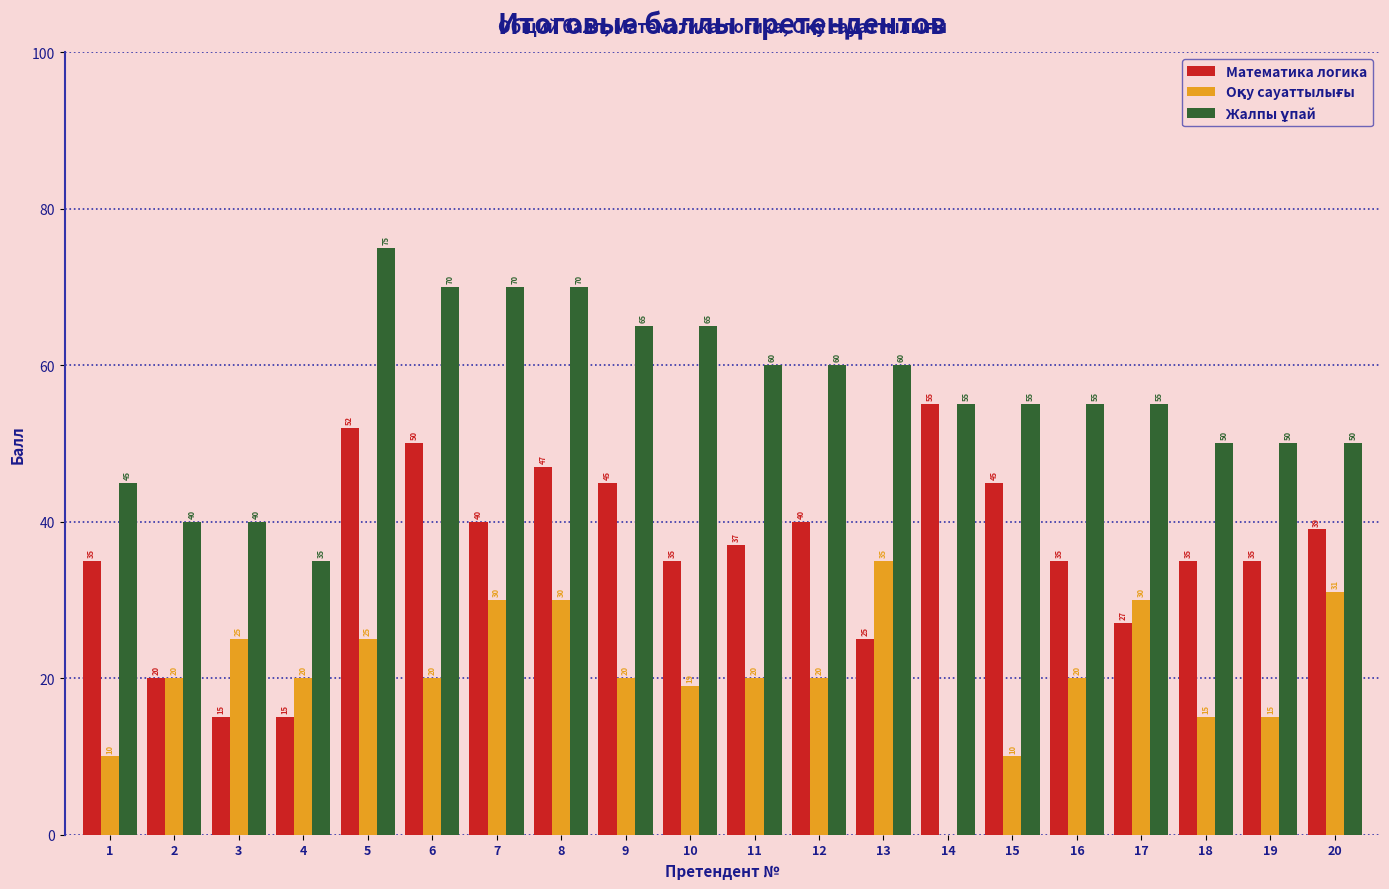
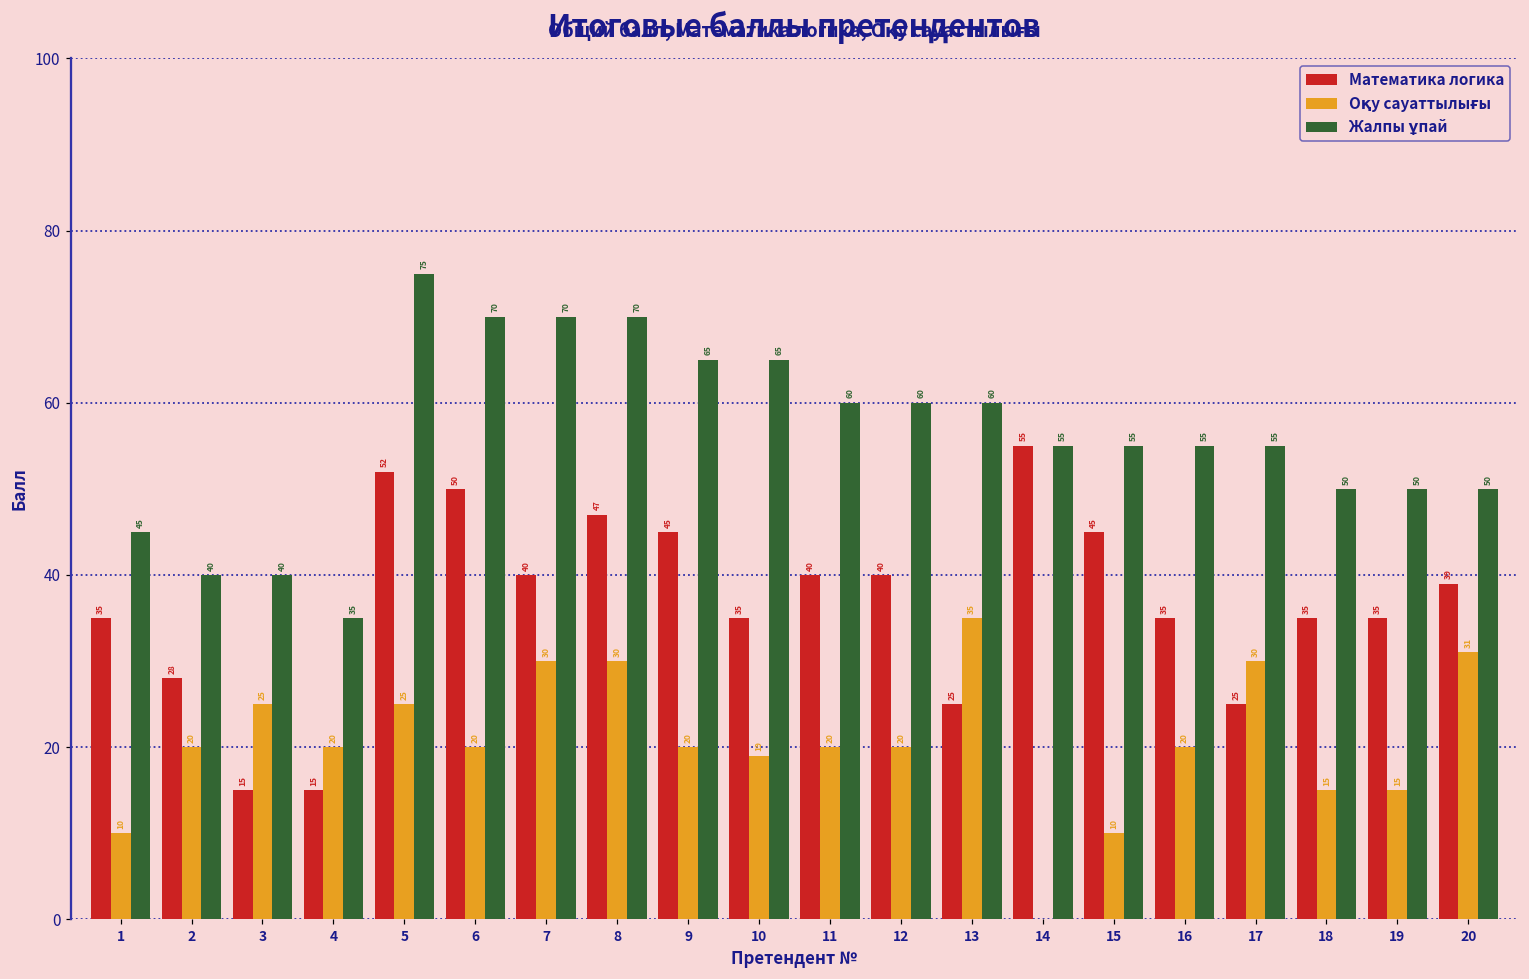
Математика логика, 2: 20 -> 28
Математика логика, 11: 37 -> 40
Математика логика, 17: 27 -> 25
